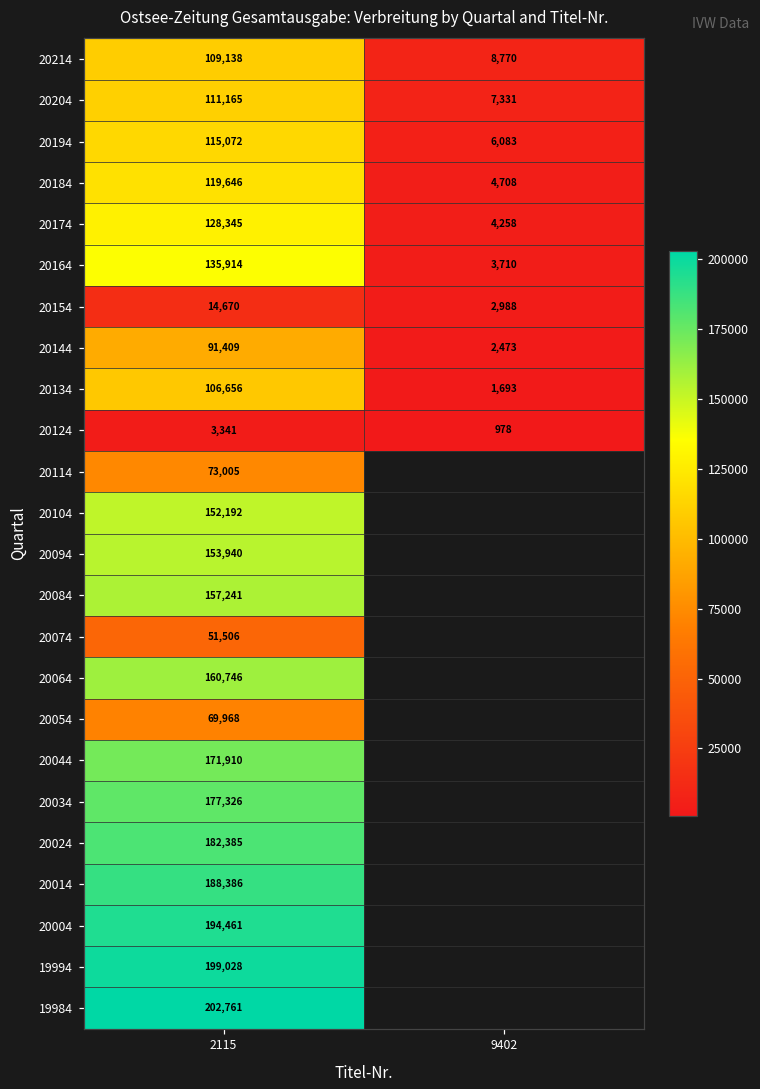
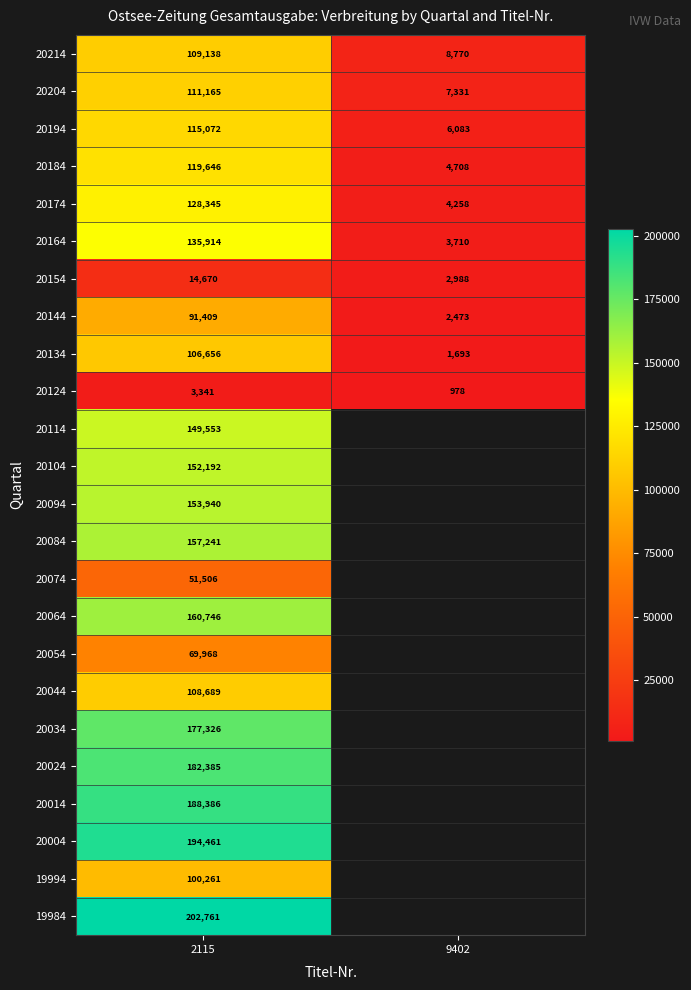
20114, 2115: 73,005 -> 149,553
20044, 2115: 171,910 -> 108,689
19994, 2115: 199,028 -> 100,261
